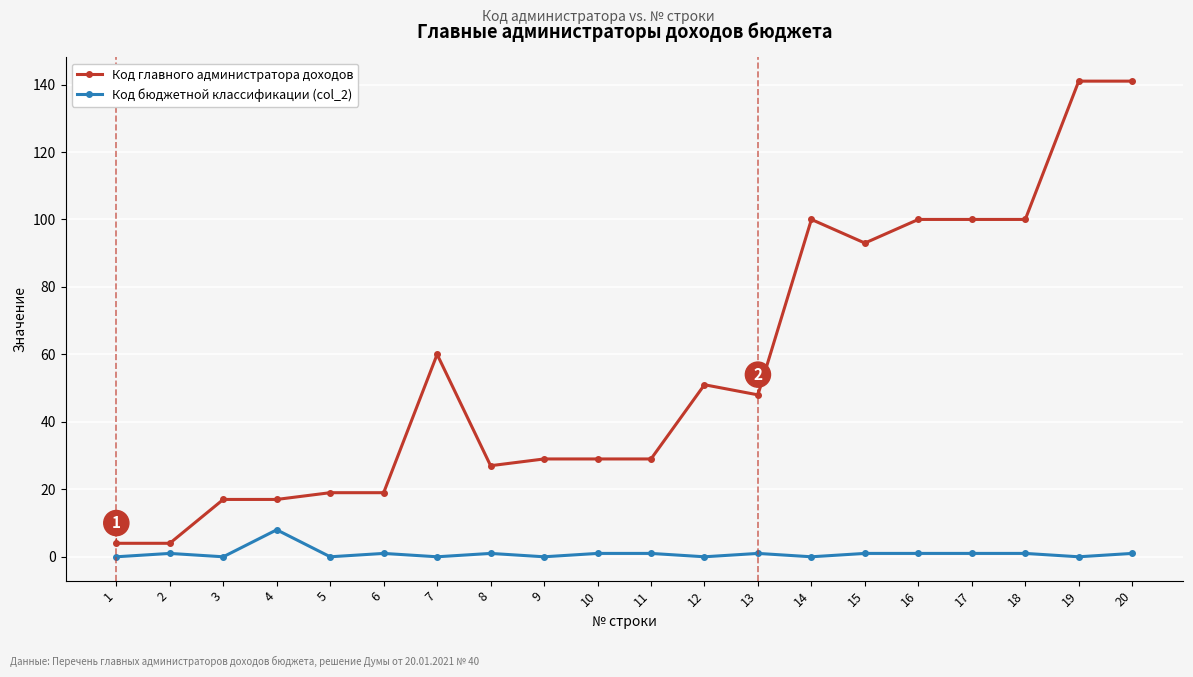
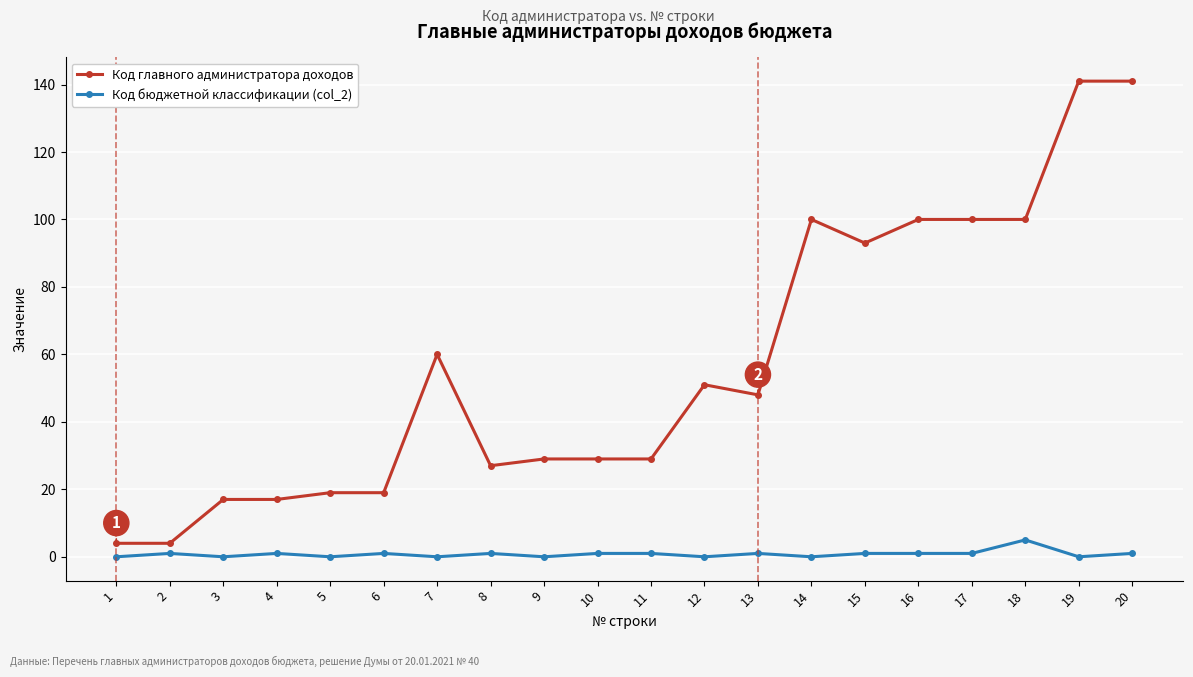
Код бюджетной классификации (col_2), 4: 8 -> 1
Код бюджетной классификации (col_2), 18: 1 -> 5
